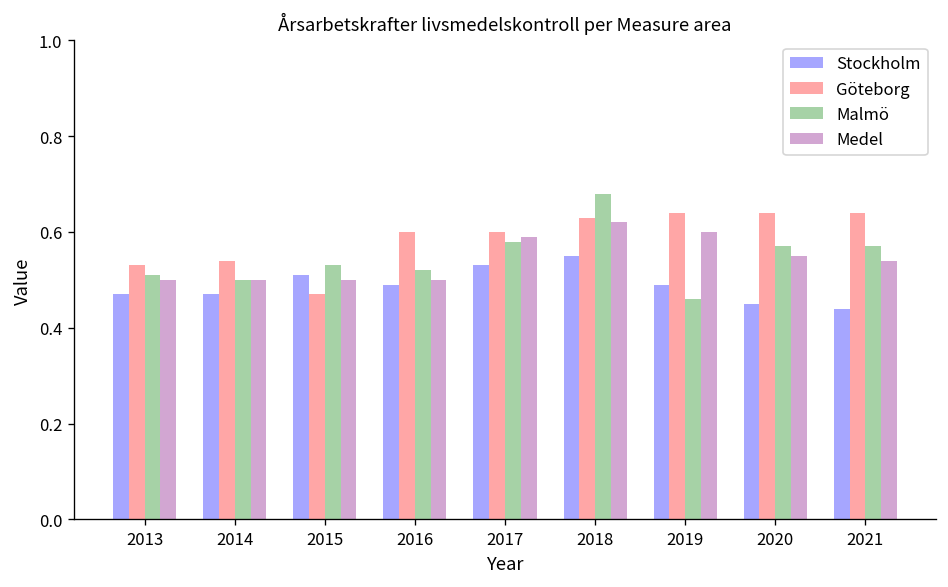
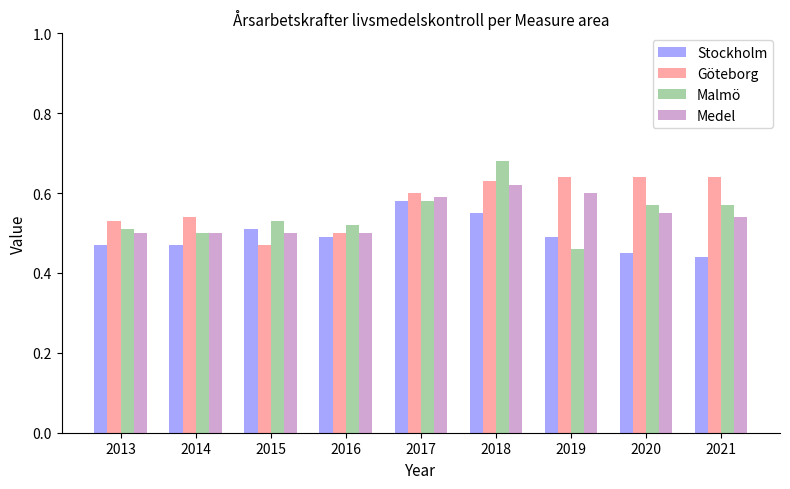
Göteborg, 2016: 0.6 -> 0.5
Stockholm, 2017: 0.53 -> 0.58
